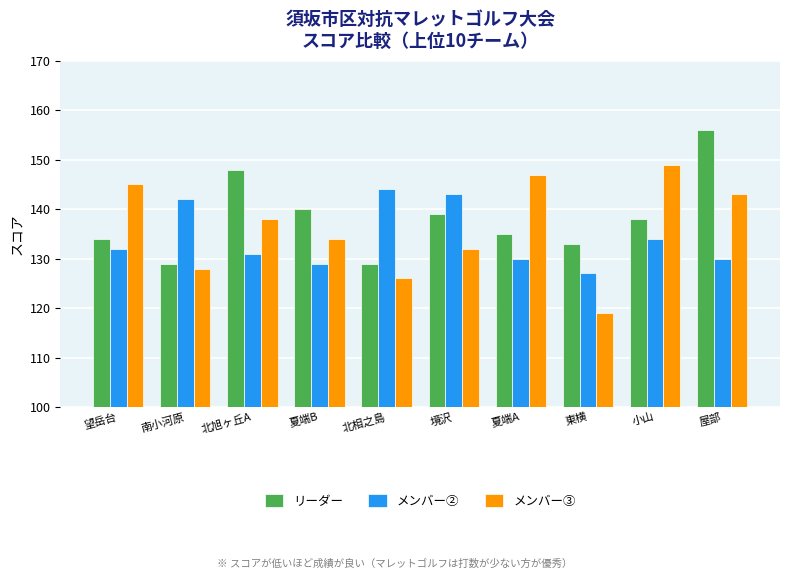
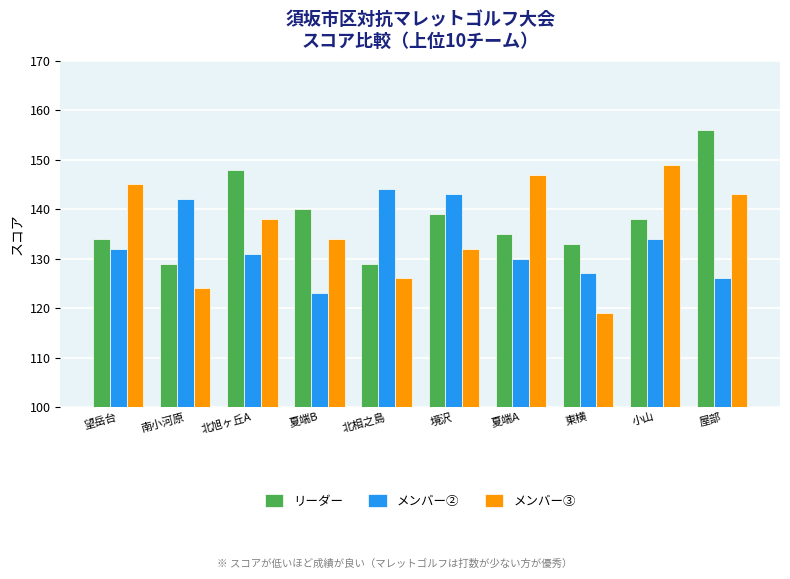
メンバー③, 南小河原: 128 -> 124
メンバー②, 夏端B: 129 -> 123
メンバー②, 屋部: 130 -> 126
